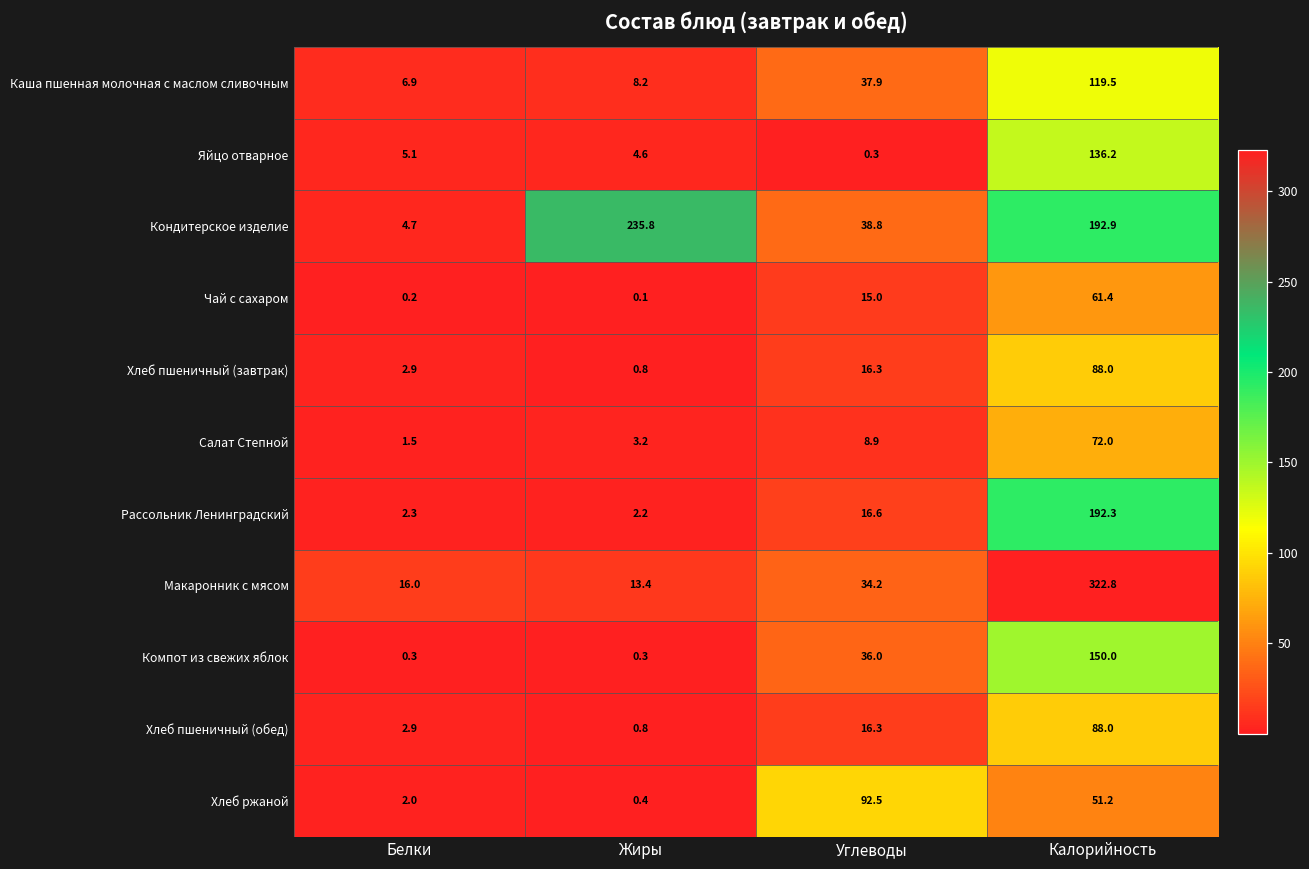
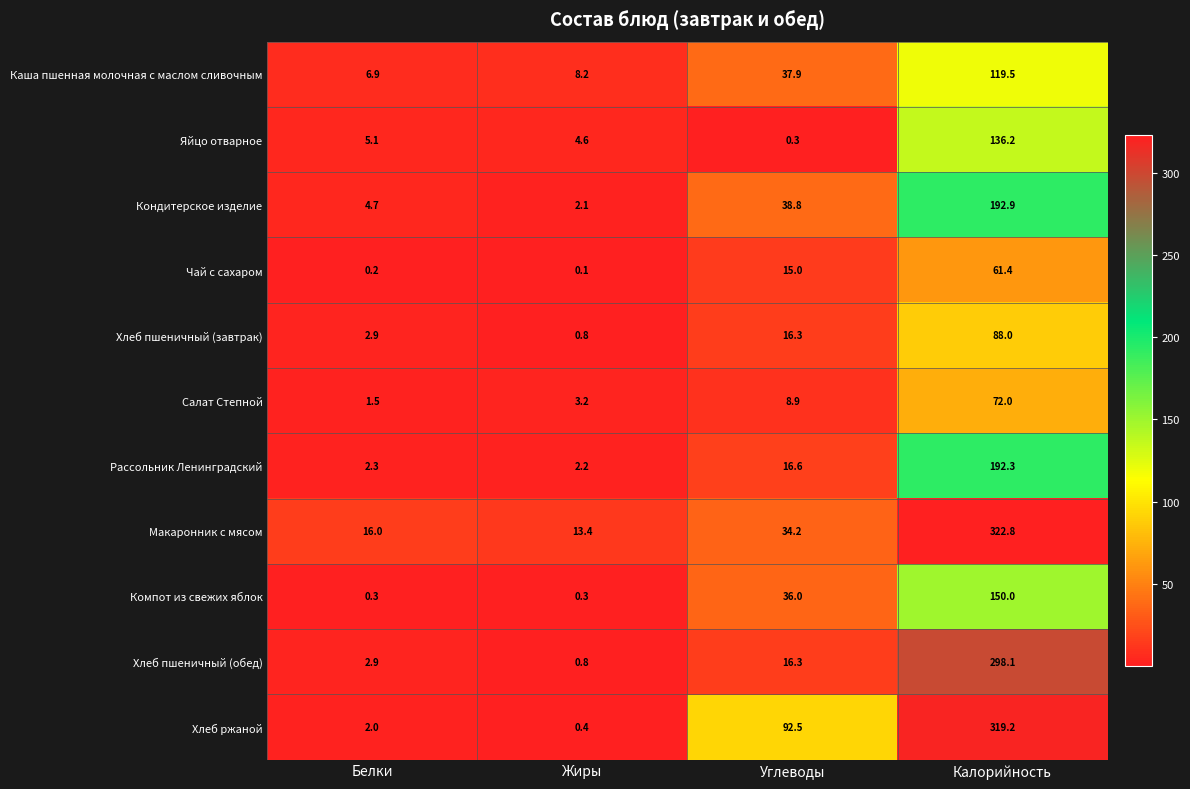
Кондитерское изделие, Жиры: 235.8 -> 2.1
Хлеб пшеничный (обед), Калорийность: 88.0 -> 298.1
Хлеб ржаной, Калорийность: 51.2 -> 319.2
